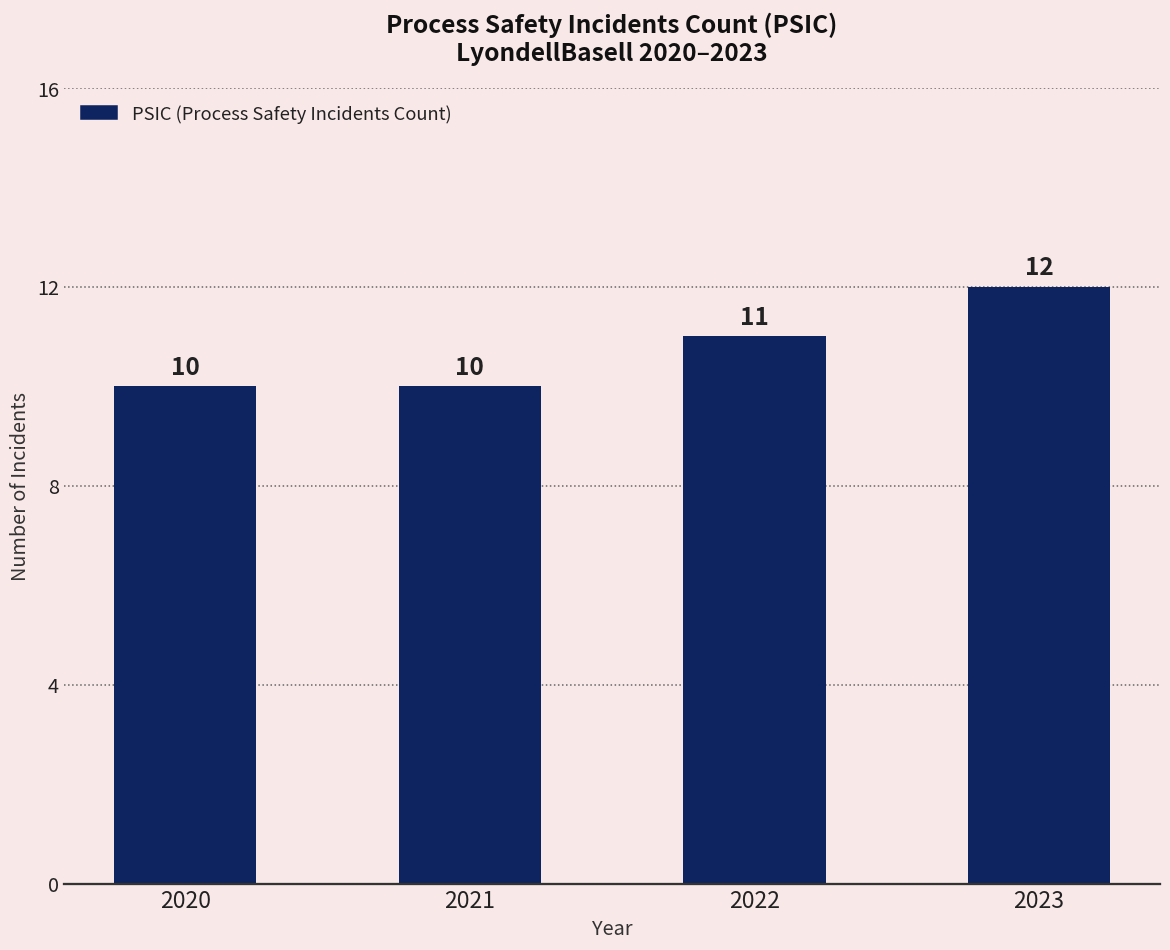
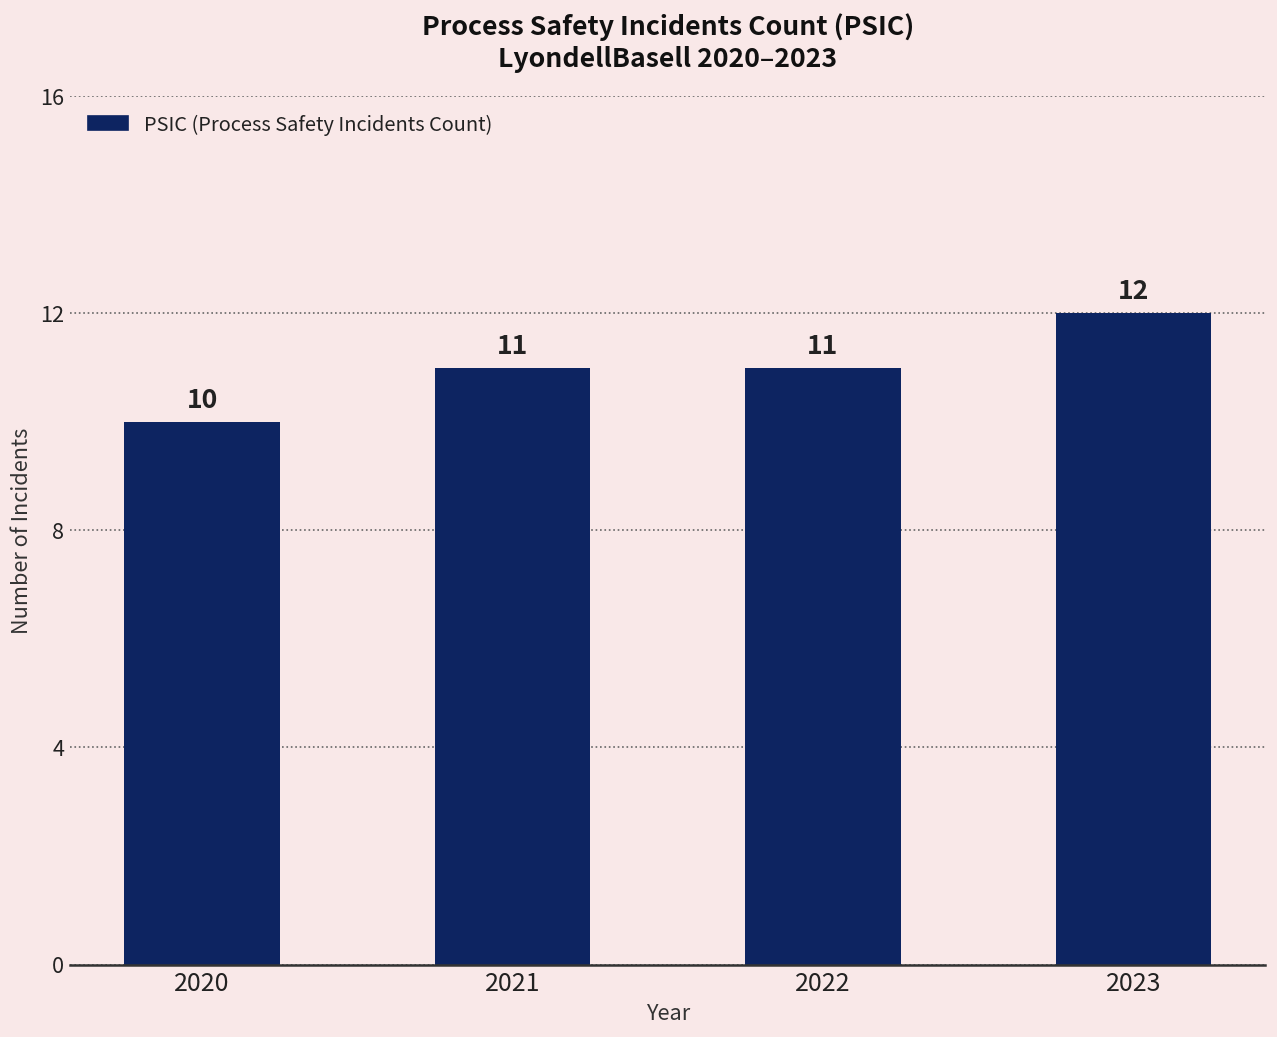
2021: 10 -> 11
